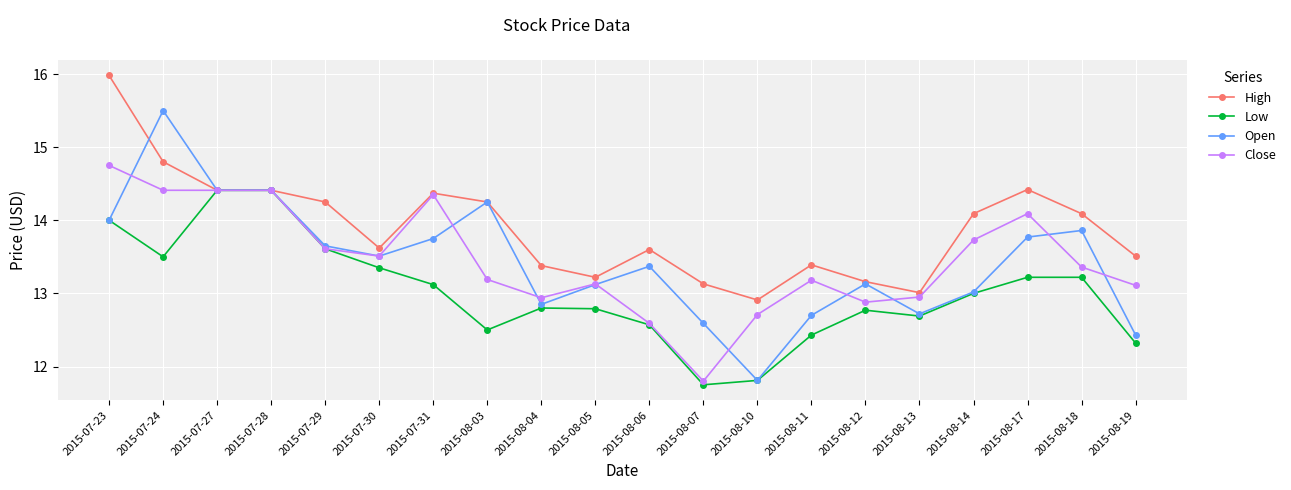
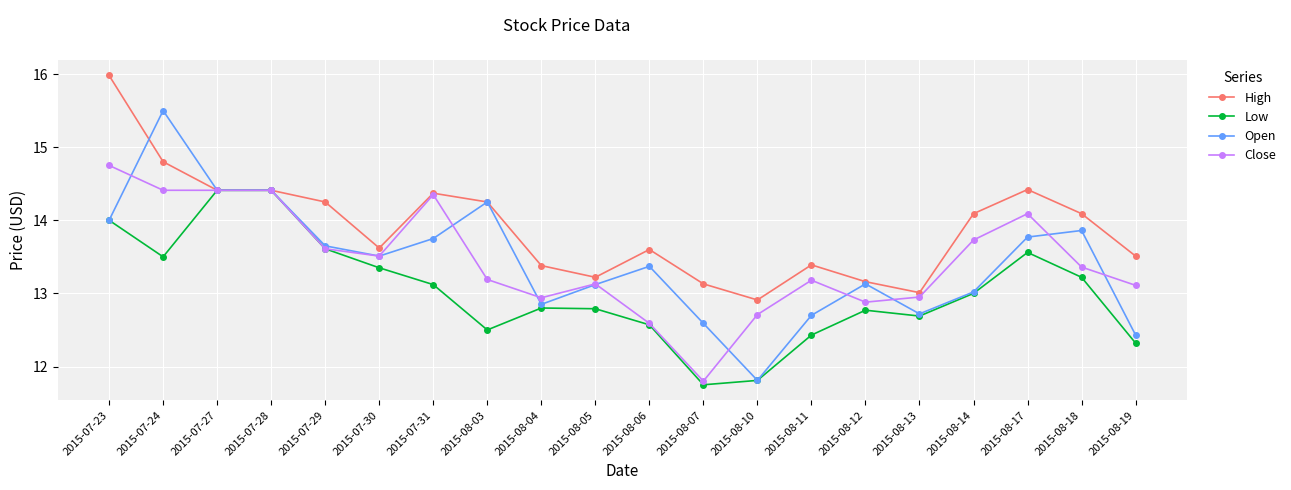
Low, 2015-08-17: 13.2 -> 13.6
